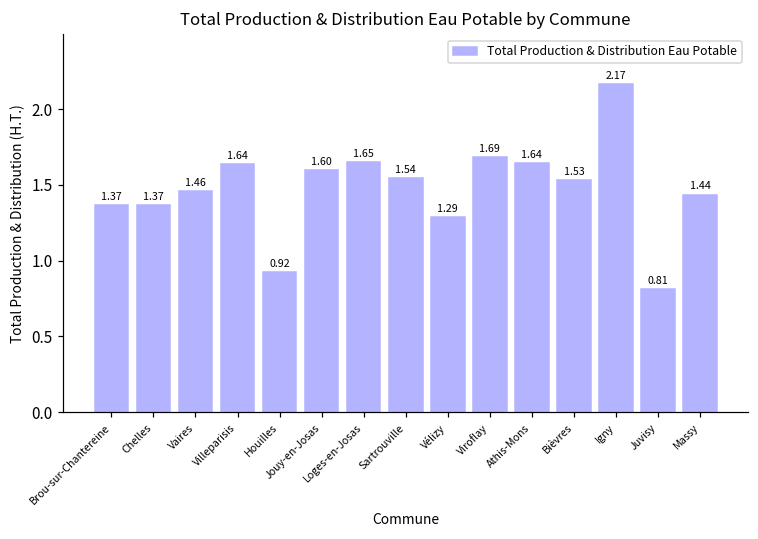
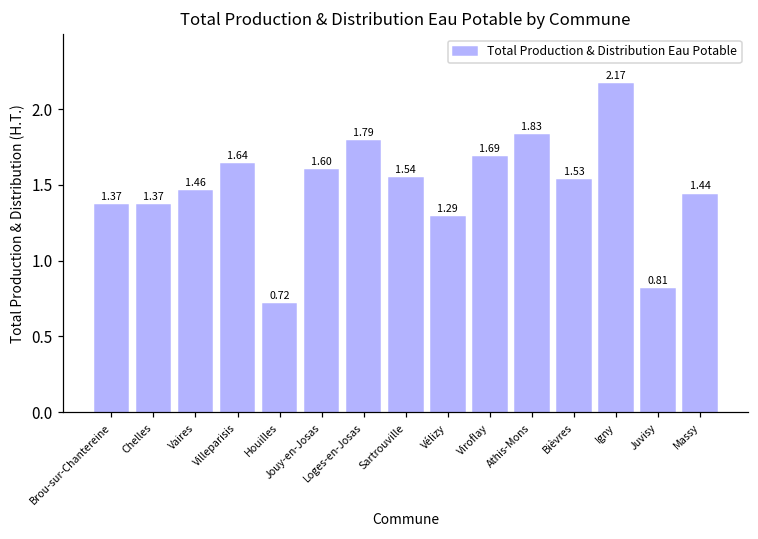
Houilles: 0.92 -> 0.72
Loges-en-Josas: 1.65 -> 1.79
Athis-Mons: 1.64 -> 1.83
